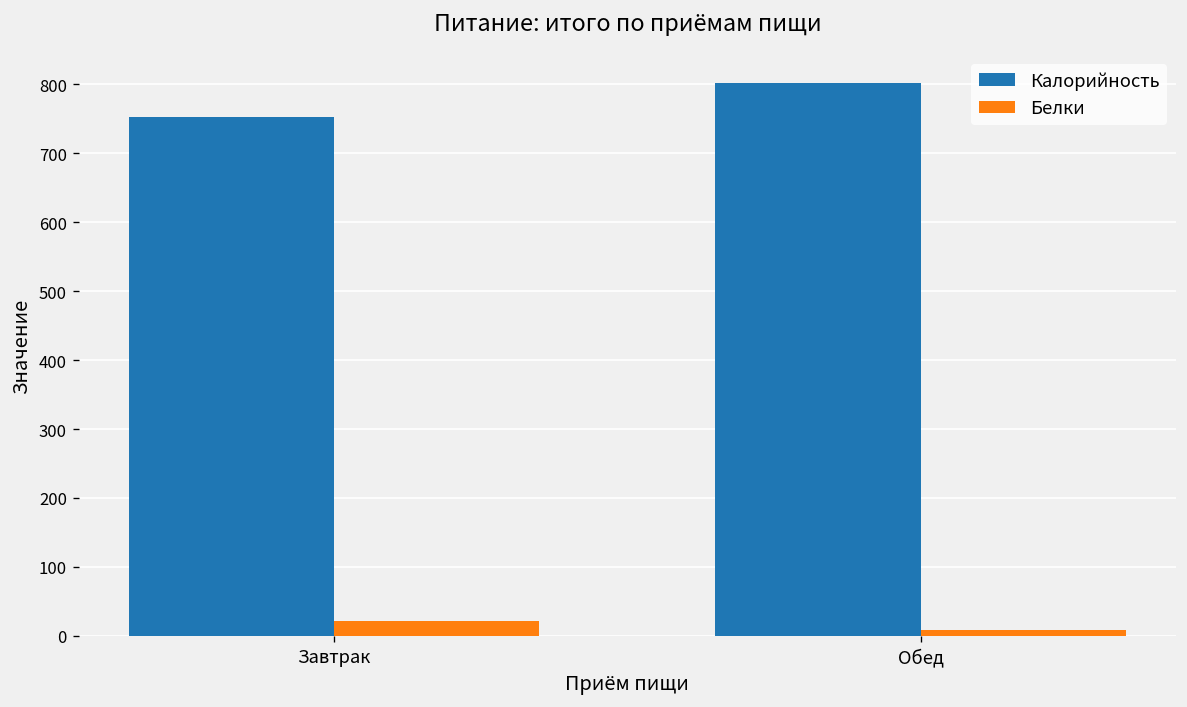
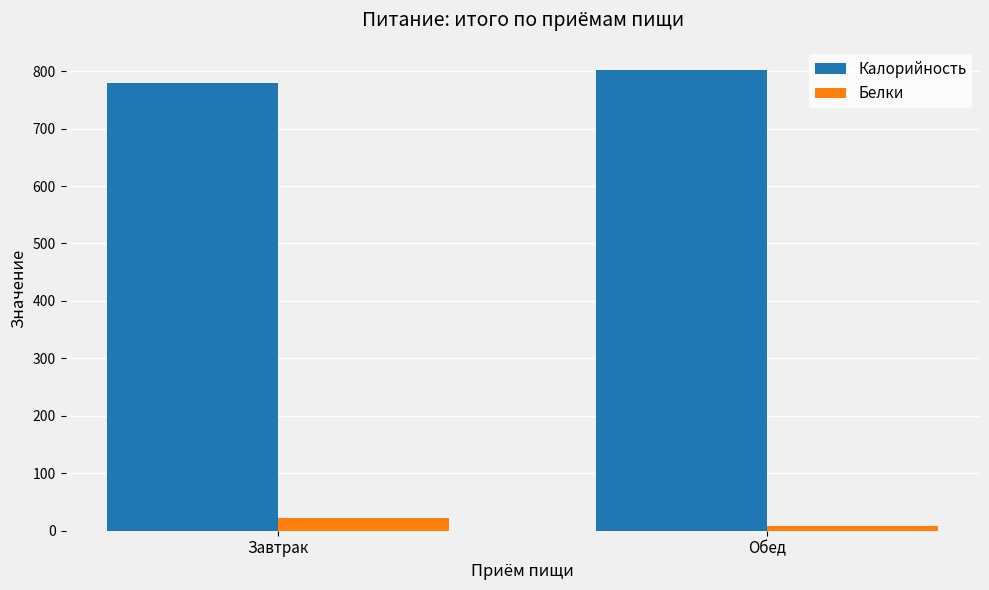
Калорийность, Завтрак: 750 -> 780
